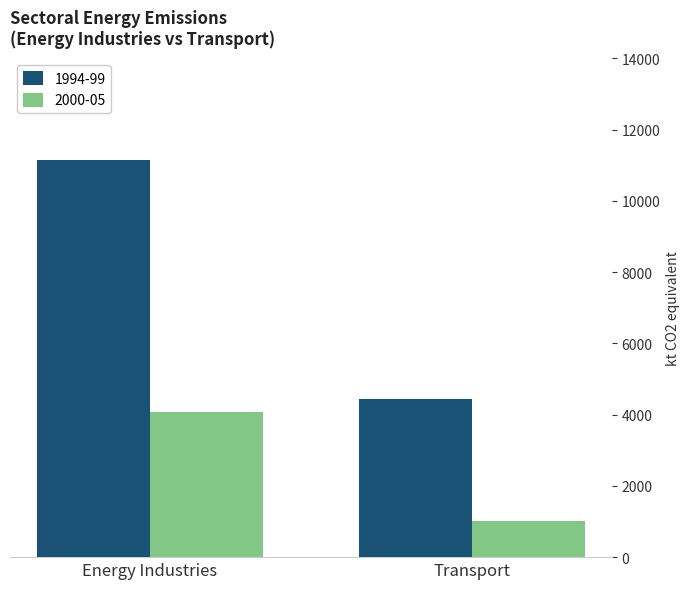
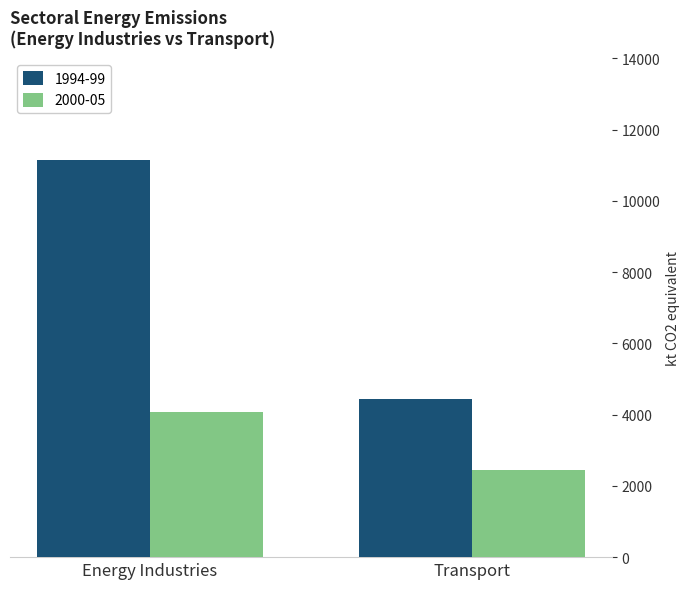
2000-05, Transport: 1000 -> 2400
